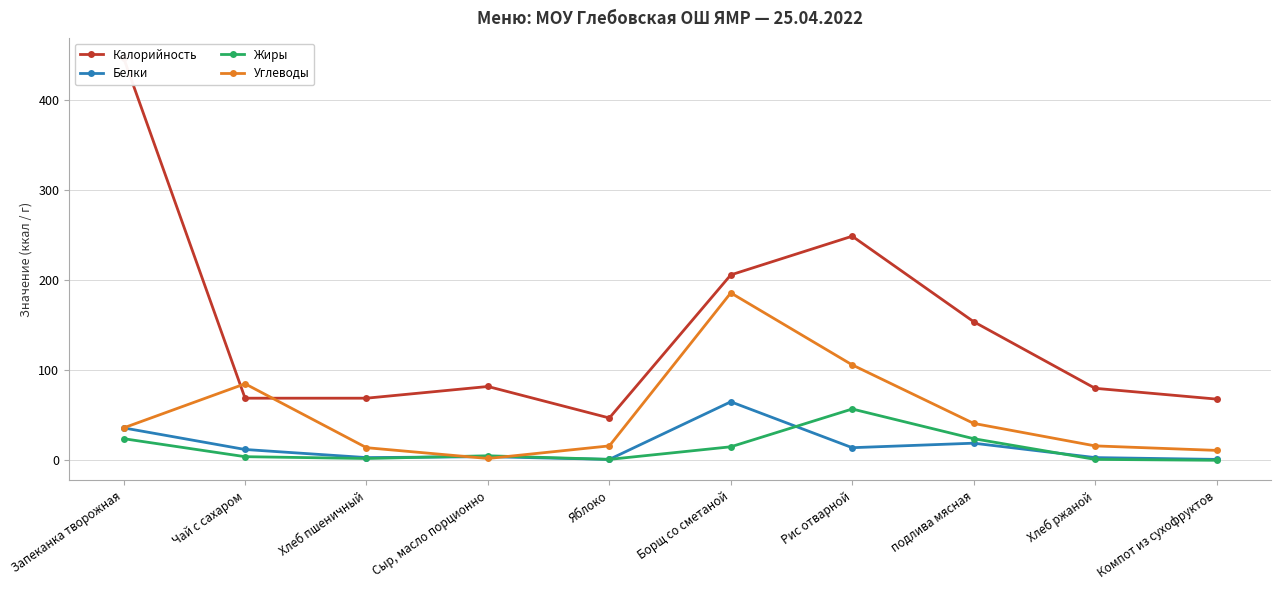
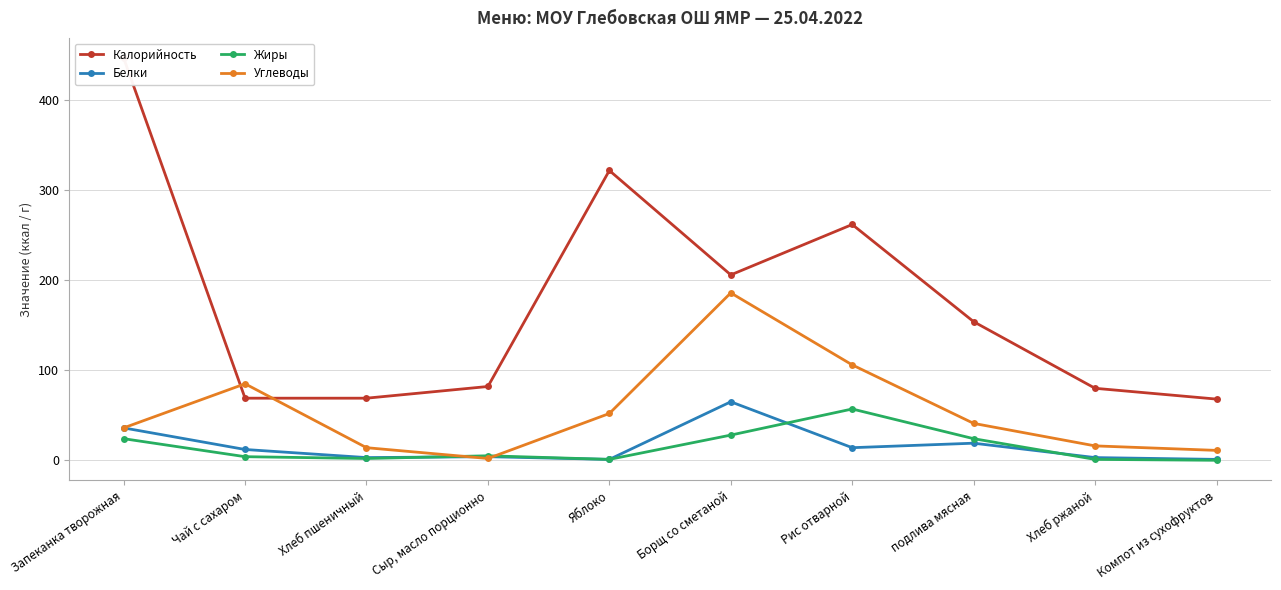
Калорийность, Яблоко: 50 -> 320
Углеводы, Яблоко: 20 -> 50
Жиры, Борщ со сметаной: 20 -> 30
Калорийность, Рис отварной: 250 -> 260
